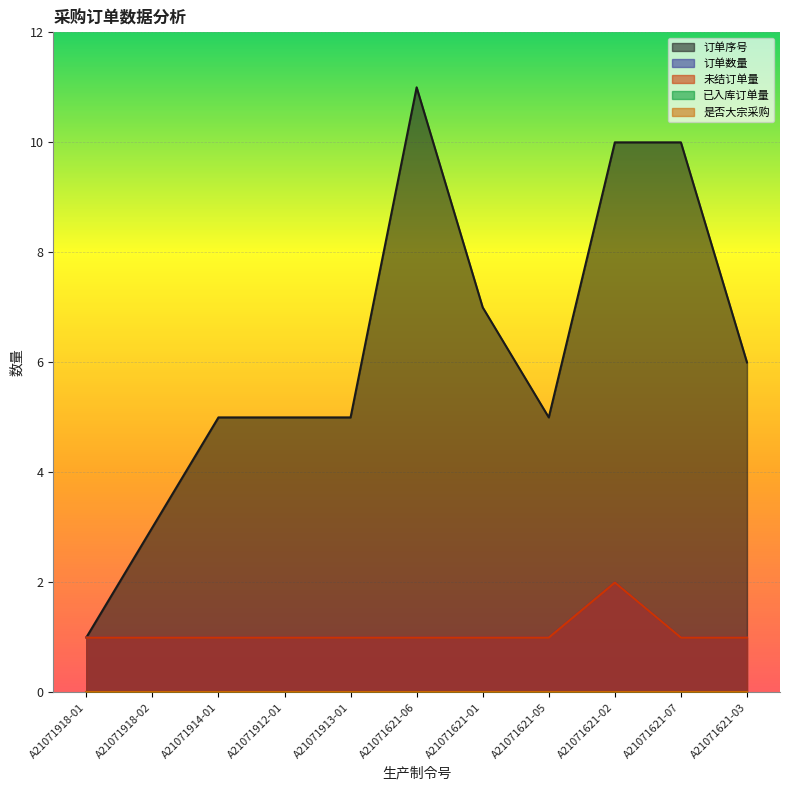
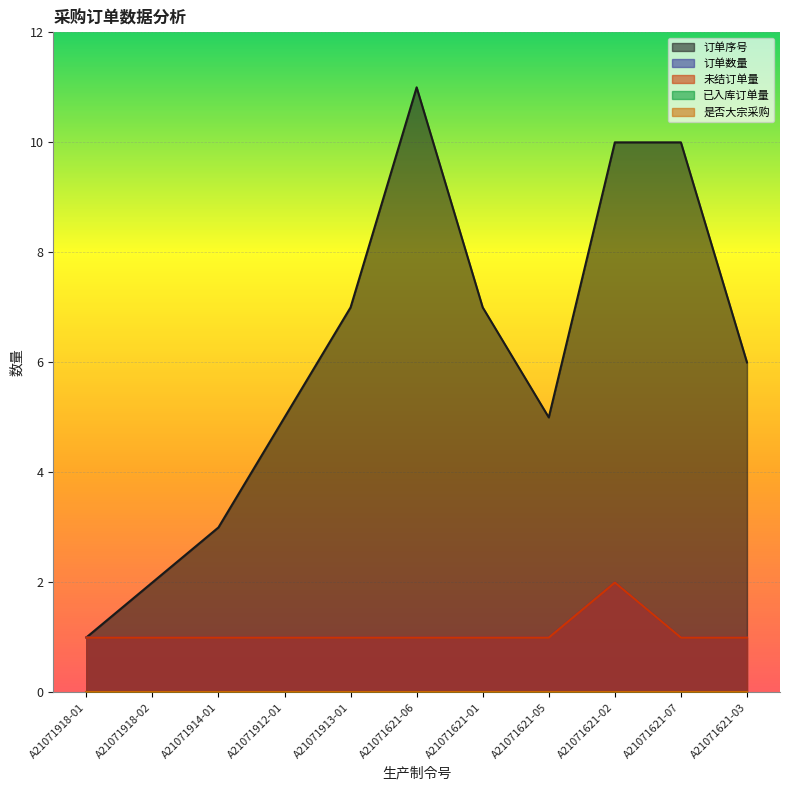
订单序号, A21071918-02: 3 -> 2
订单序号, A21071914-01: 5 -> 3
订单序号, A21071913-01: 5 -> 7
